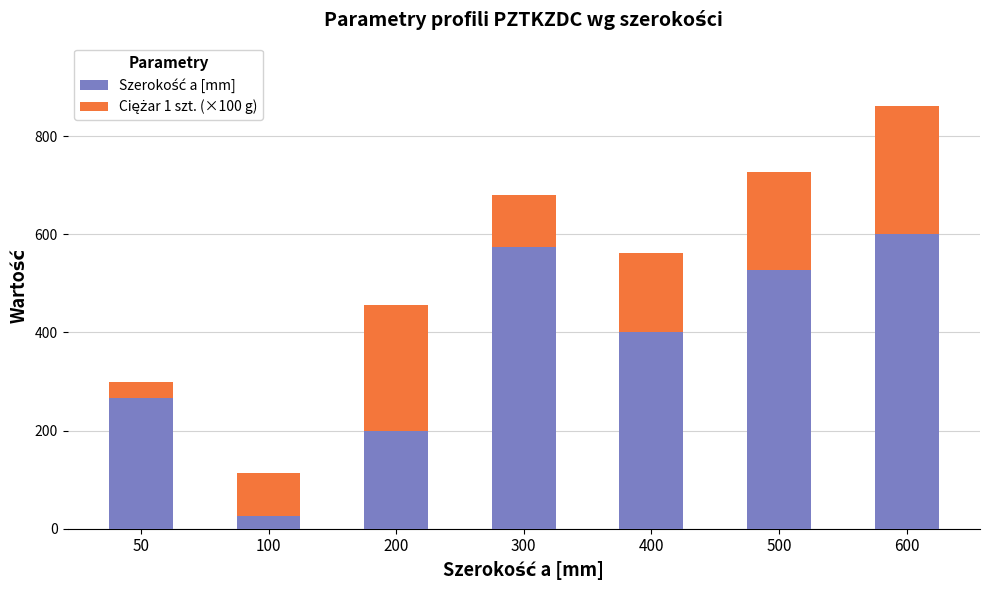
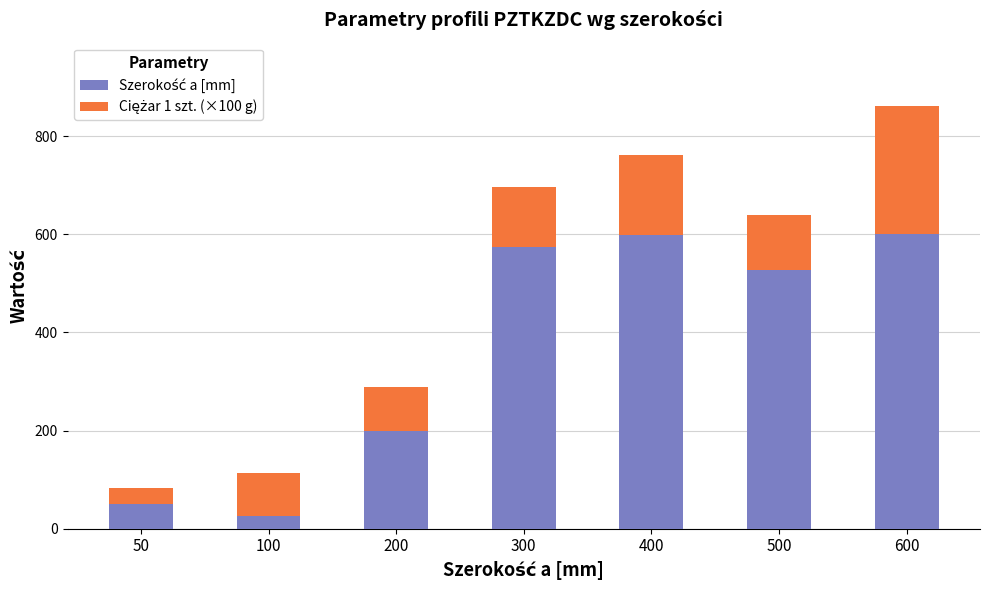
Szerokość a [mm], 50: 270 -> 50
Ciężar 1 szt. (×100 g), 200: 260 -> 90
Ciężar 1 szt. (×100 g), 300: 110 -> 120
Szerokość a [mm], 400: 400 -> 600
Ciężar 1 szt. (×100 g), 500: 200 -> 110
